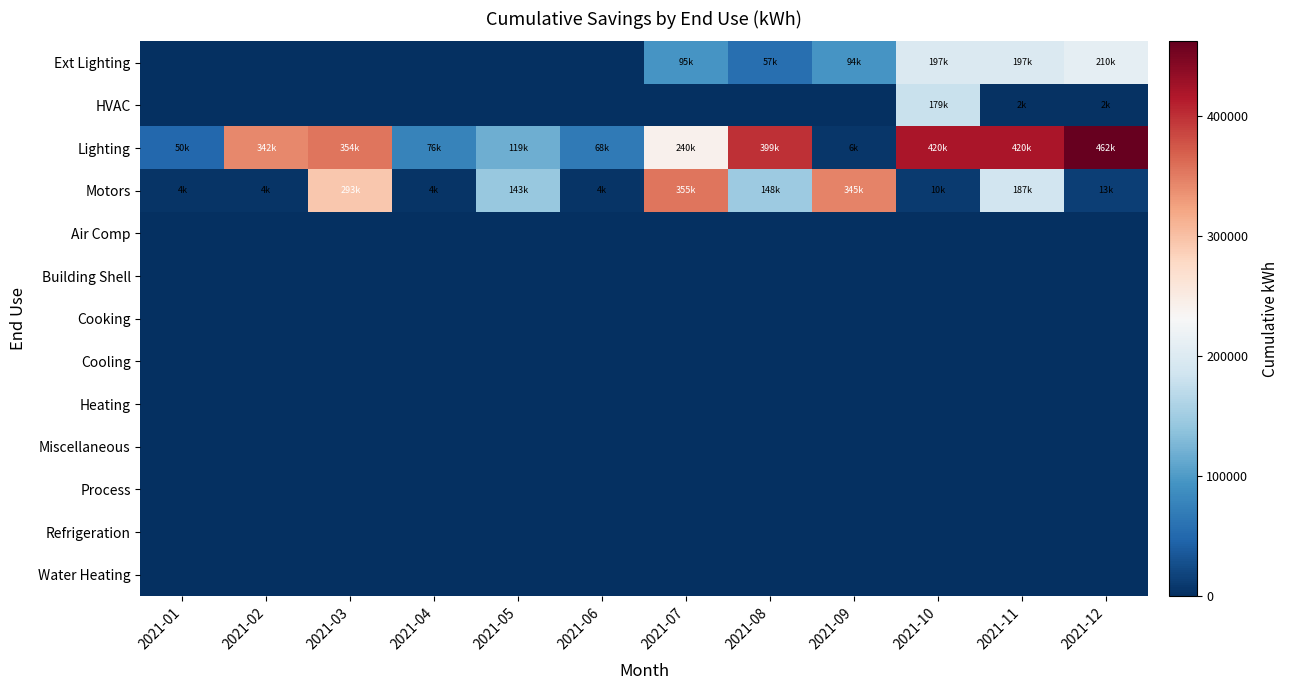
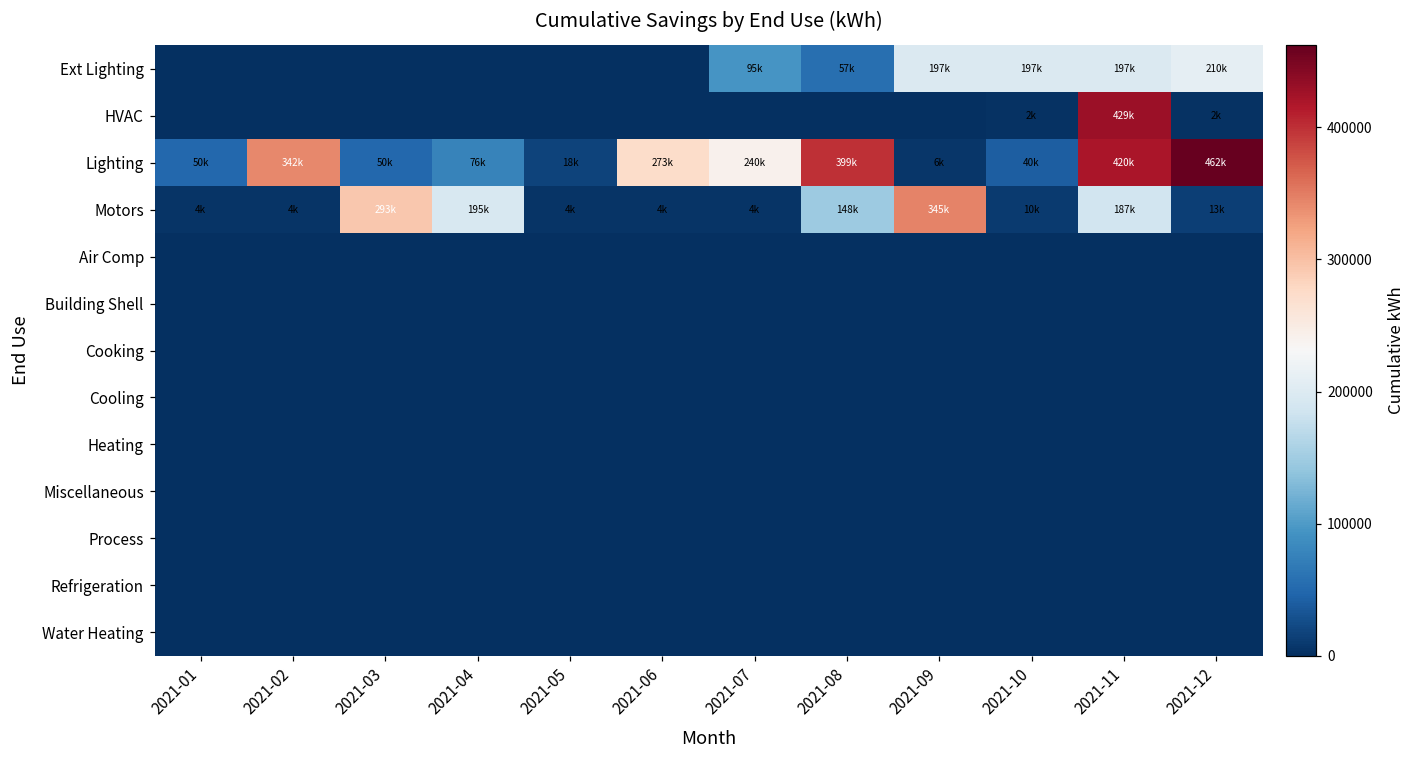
Ext Lighting, 2021-09: 94k -> 197k
HVAC, 2021-10: 179k -> 2k
HVAC, 2021-11: 2k -> 429k
Lighting, 2021-03: 354k -> 50k
Lighting, 2021-05: 119k -> 18k
Lighting, 2021-06: 68k -> 273k
Lighting, 2021-10: 420k -> 40k
Motors, 2021-04: 4k -> 195k
Motors, 2021-05: 143k -> 4k
Motors, 2021-07: 355k -> 4k
